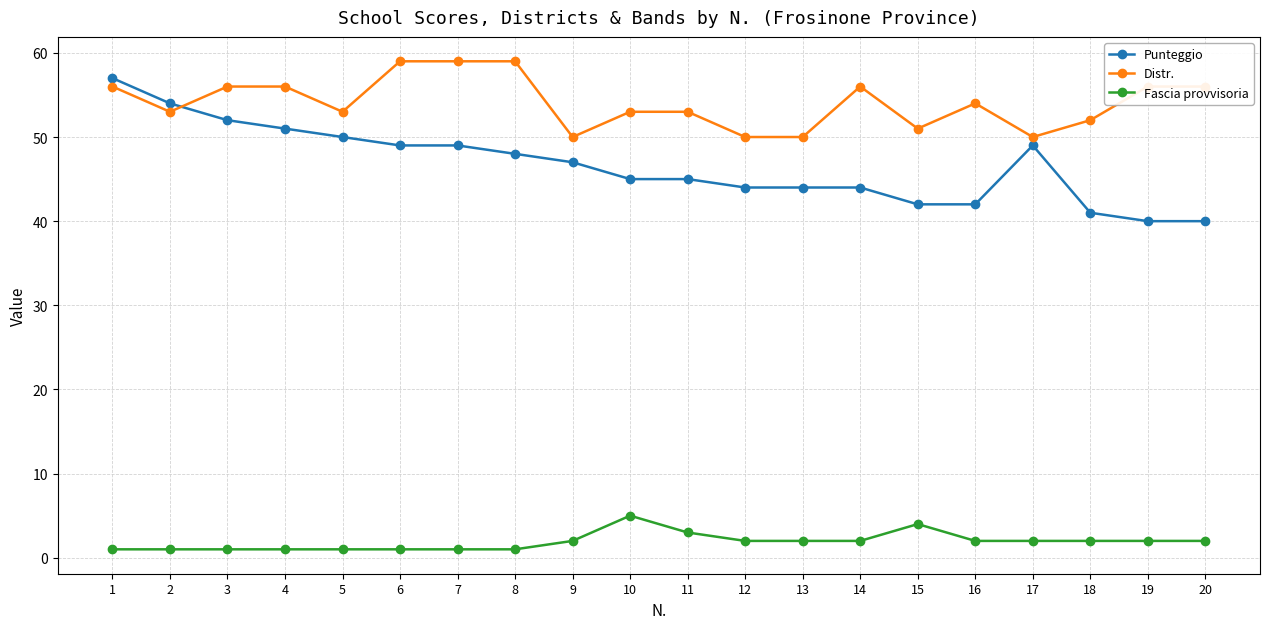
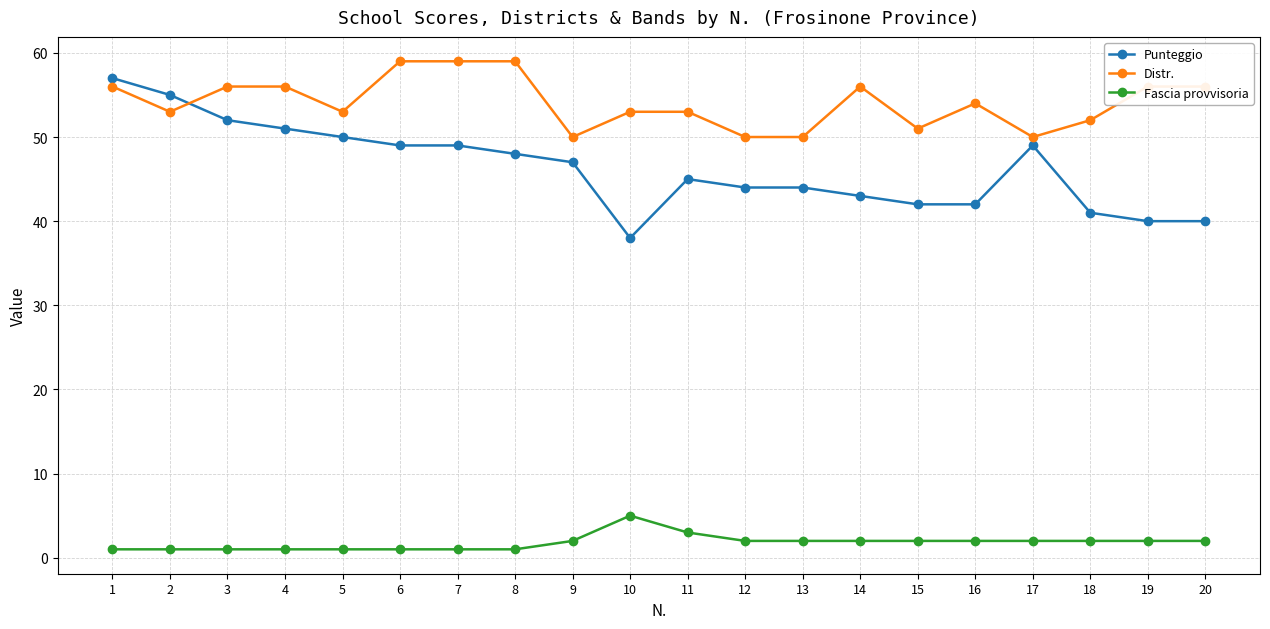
Punteggio, 2: 54 -> 55
Punteggio, 10: 45 -> 38
Punteggio, 14: 44 -> 43
Fascia provvisoria, 15: 4 -> 2
